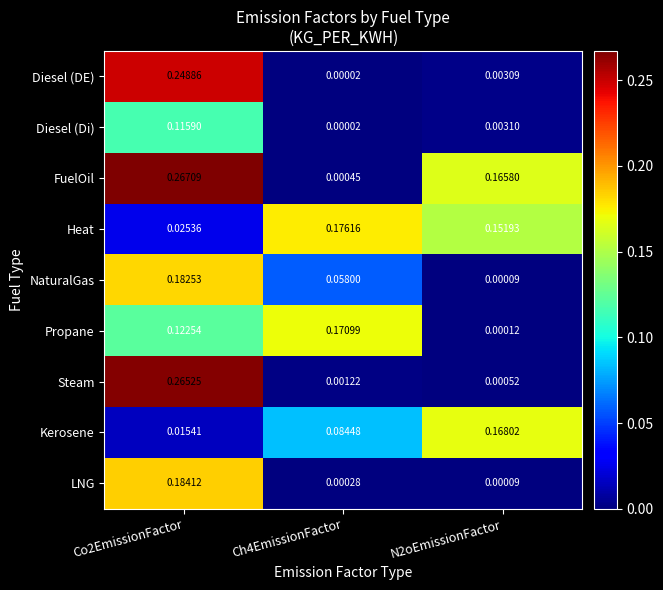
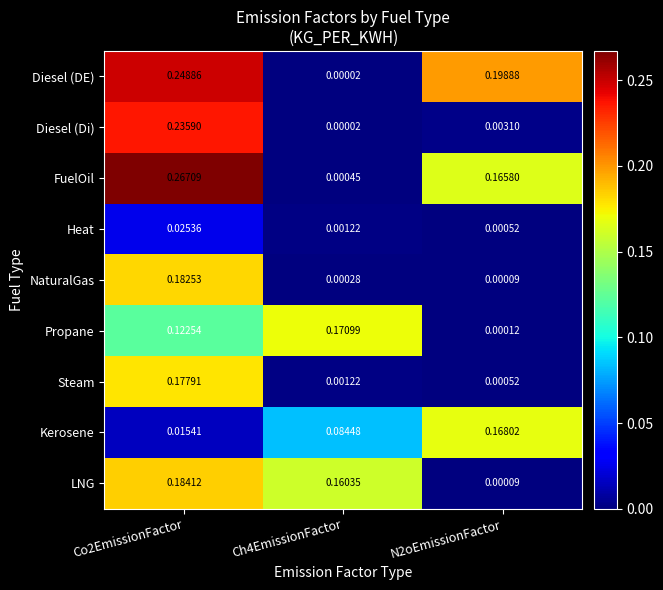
Diesel (DE), N2oEmissionFactor: 0.00309 -> 0.19888
Diesel (Di), Co2EmissionFactor: 0.11590 -> 0.23590
Heat, Ch4EmissionFactor: 0.17616 -> 0.00122
Heat, N2oEmissionFactor: 0.15193 -> 0.00052
NaturalGas, Ch4EmissionFactor: 0.05800 -> 0.00028
Steam, Co2EmissionFactor: 0.26525 -> 0.17791
LNG, Ch4EmissionFactor: 0.00028 -> 0.16035
